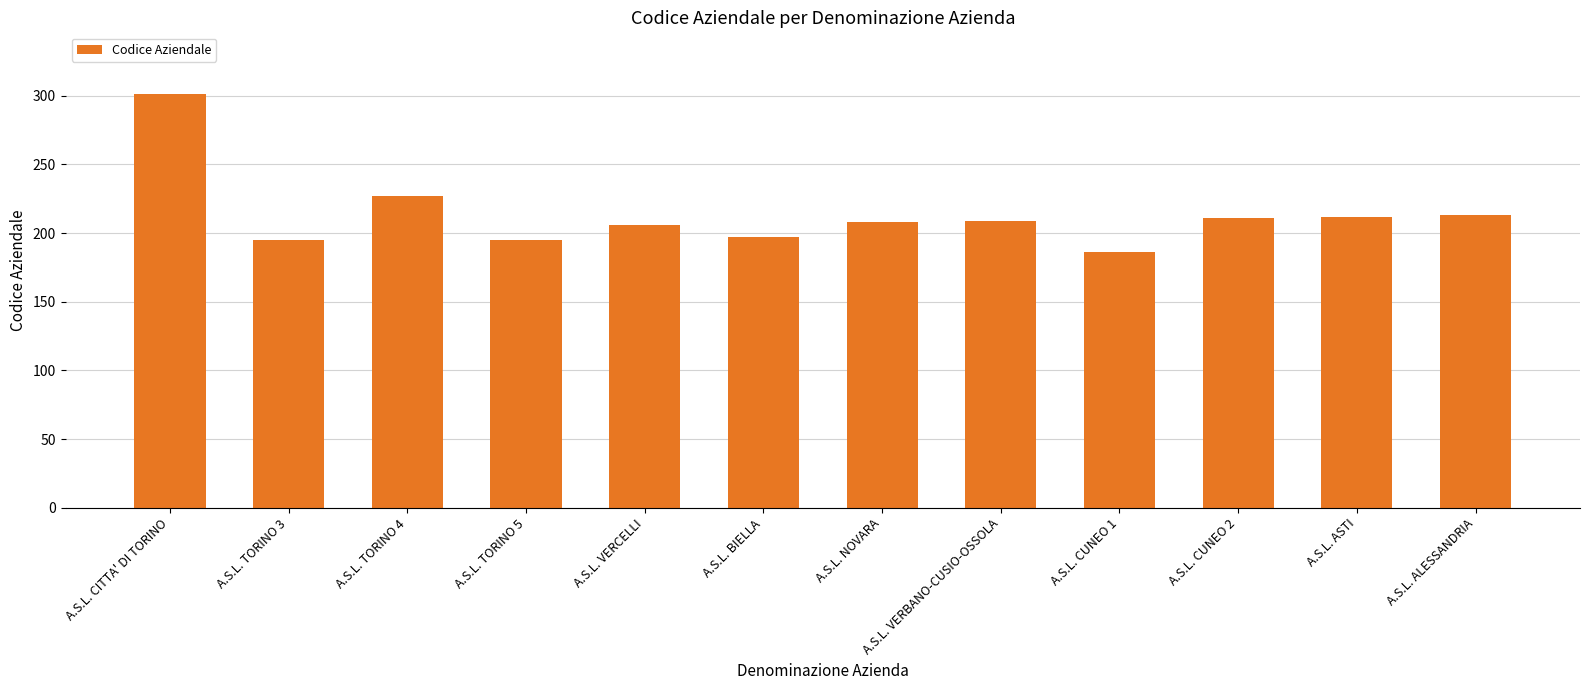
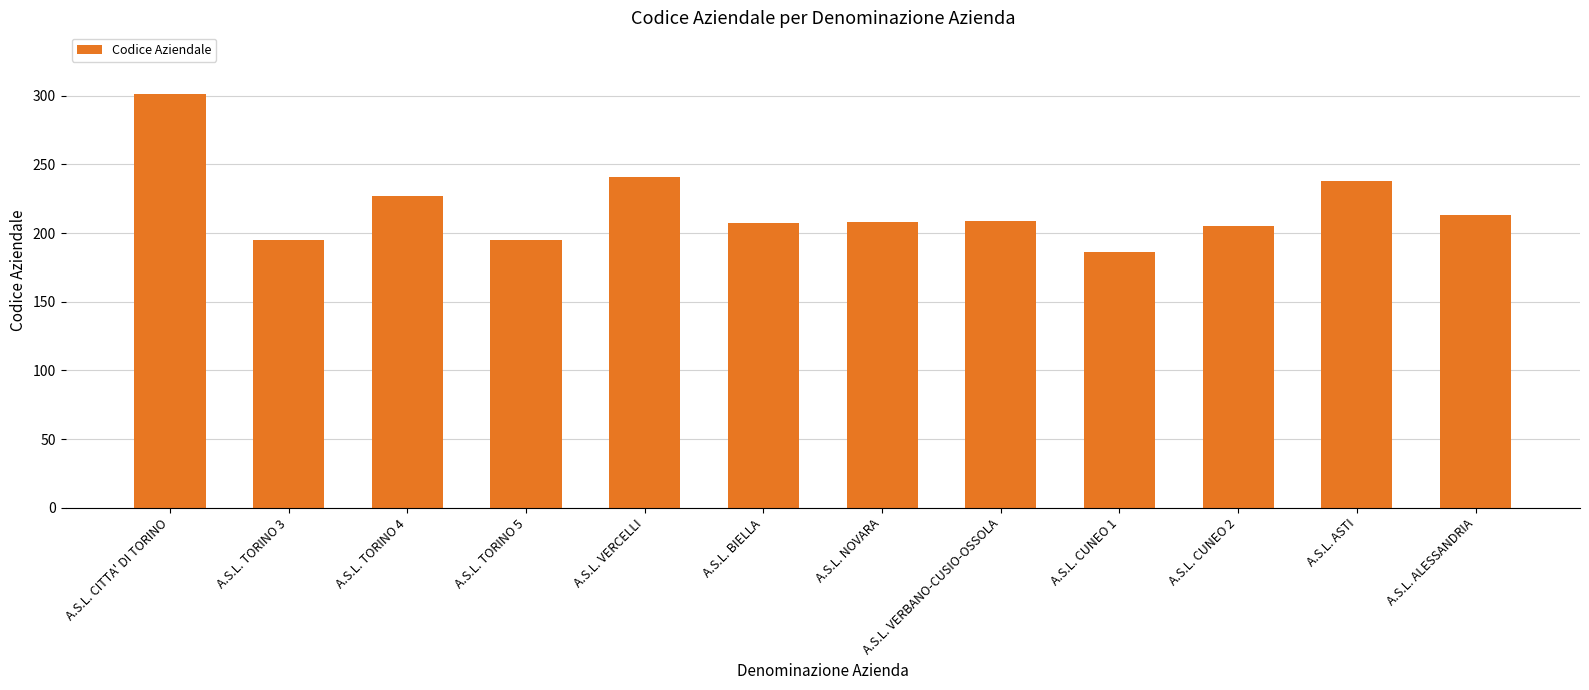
A.S.L. VERCELLI: 206 -> 241
A.S.L. BIELLA: 197 -> 207
A.S.L. CUNEO 2: 211 -> 205
A.S.L. ASTI: 212 -> 238
